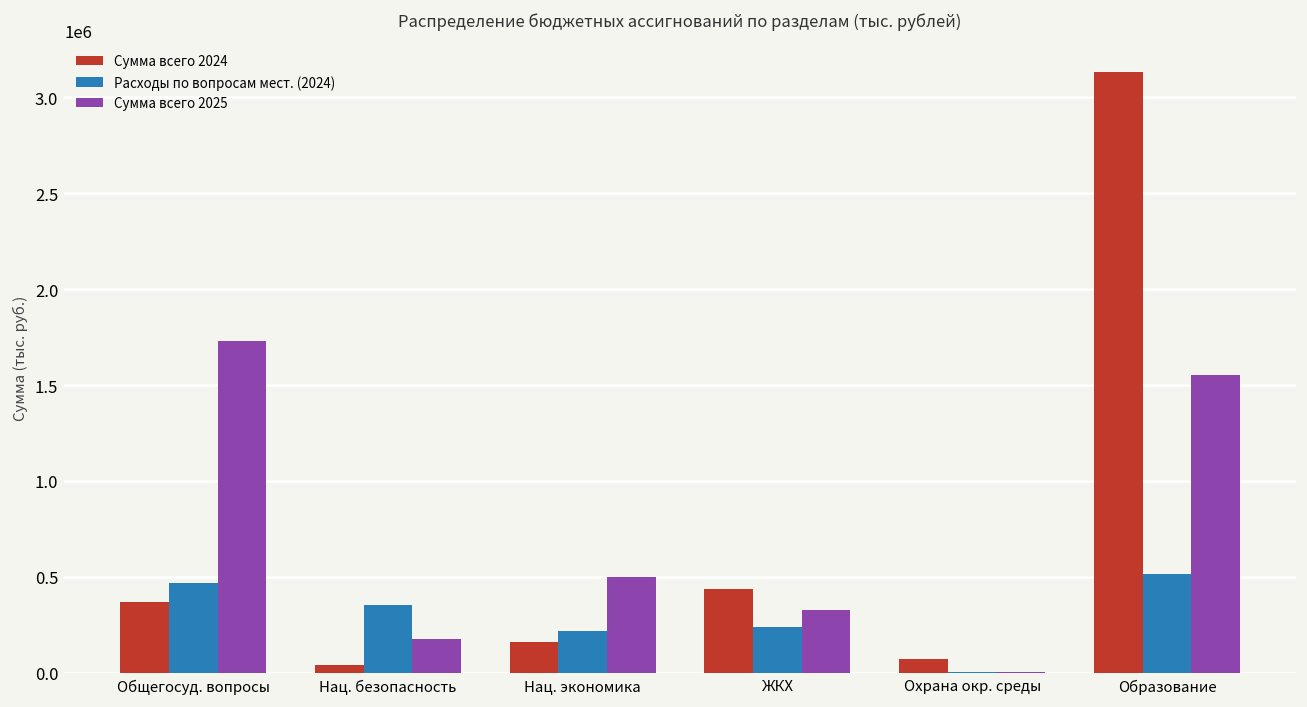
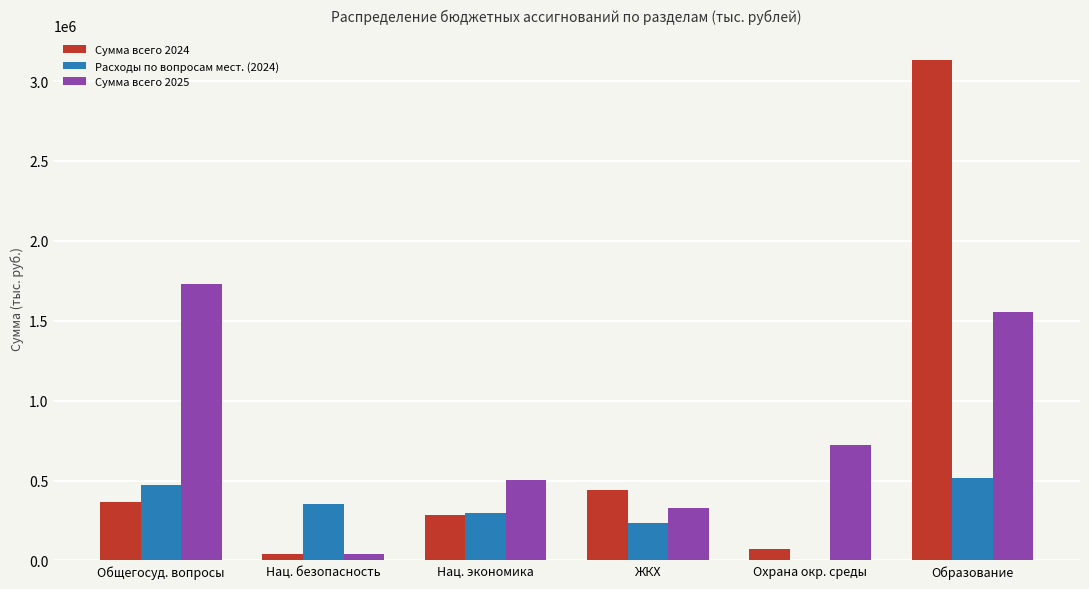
Сумма всего 2025, Нац. безопасность: 170000 -> 40000
Сумма всего 2024, Нац. экономика: 160000 -> 290000
Расходы по вопросам мест. (2024), Нац. экономика: 220000 -> 290000
Сумма всего 2025, Охрана окр. среды: 0 -> 720000
